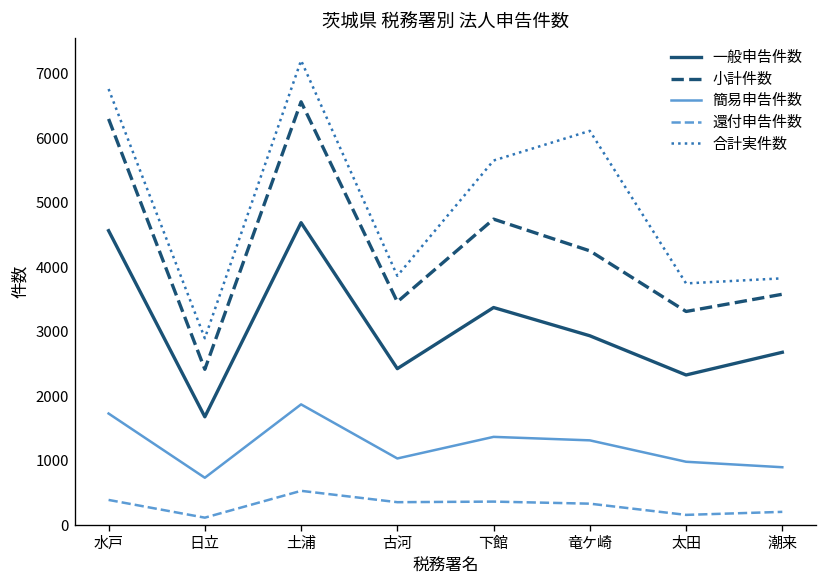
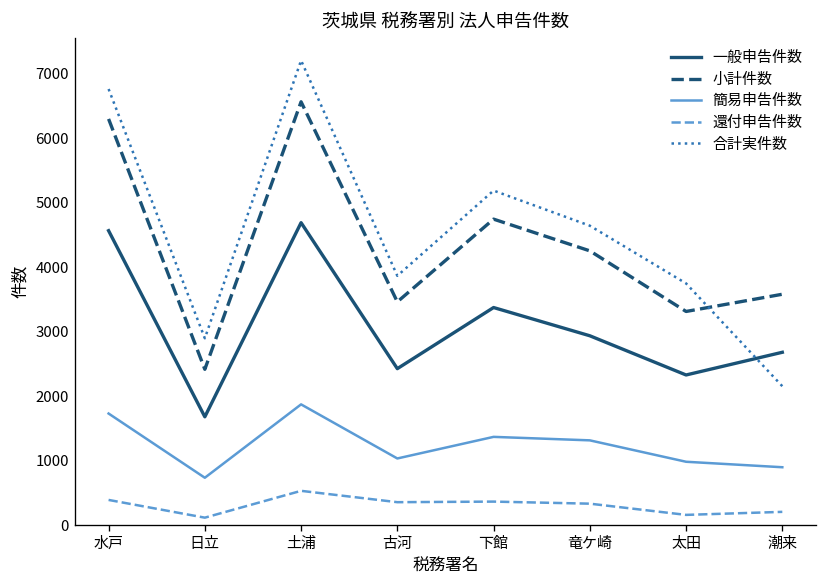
合計実件数, 下館: 5700 -> 5200
合計実件数, 竜ケ崎: 6100 -> 4600
合計実件数, 潮来: 3800 -> 2200
